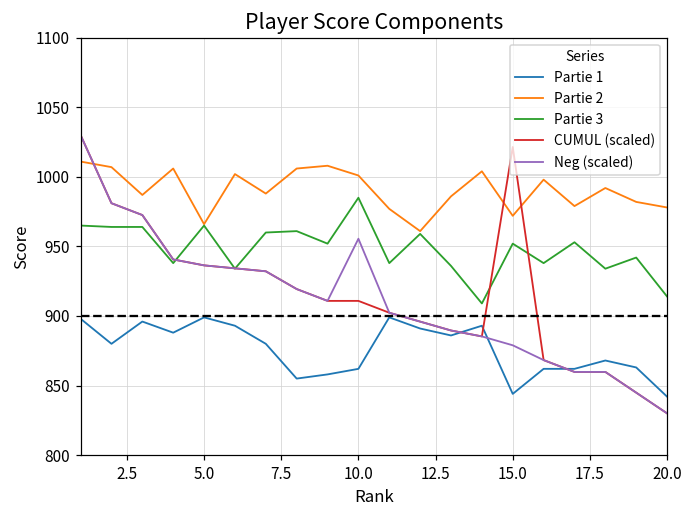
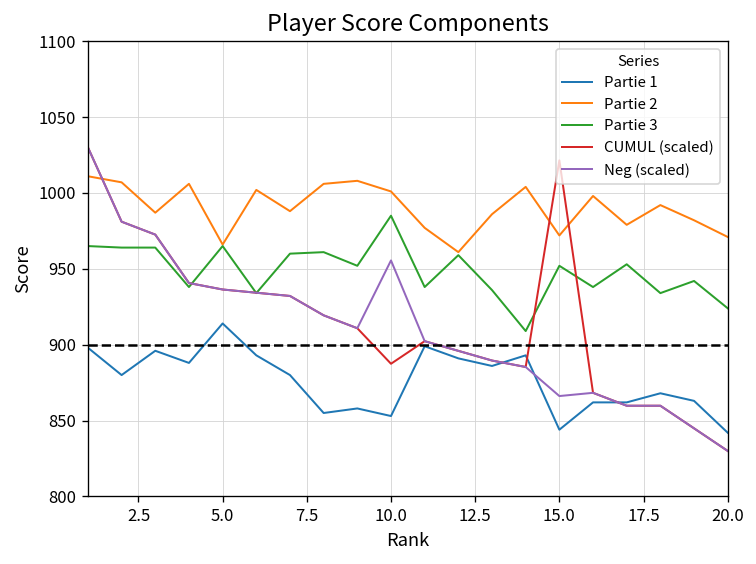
Partie 1, 5.0: 899 -> 914
Partie 1, 10.0: 862 -> 853
CUMUL (scaled), 10.0: 911 -> 887
Neg (scaled), 15.0: 879 -> 866
Partie 2, 20.0: 978 -> 971
Partie 3, 20.0: 914 -> 924
